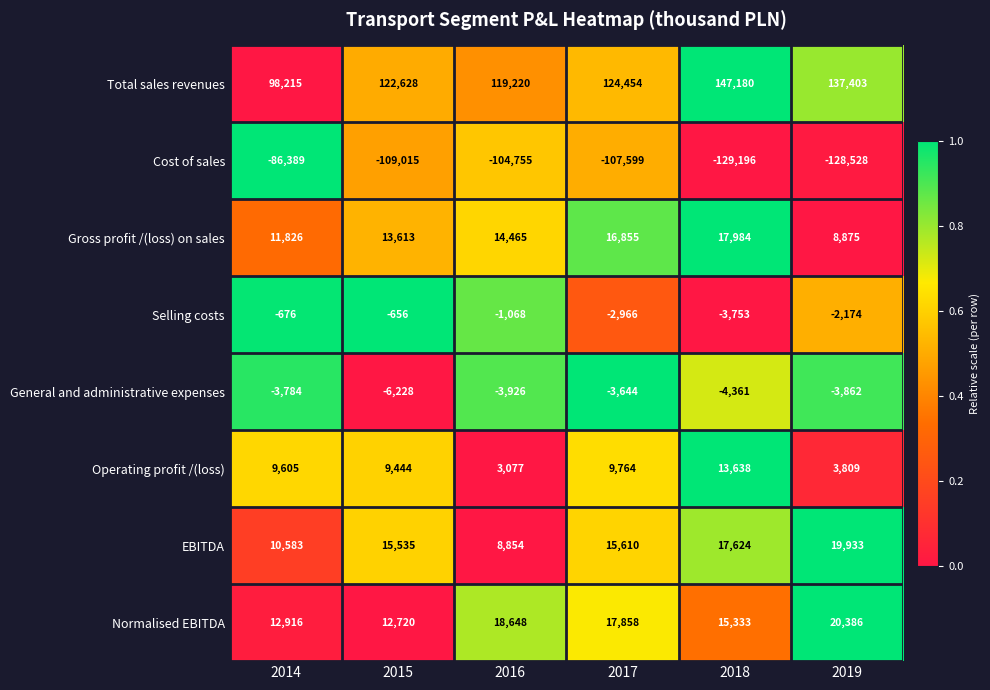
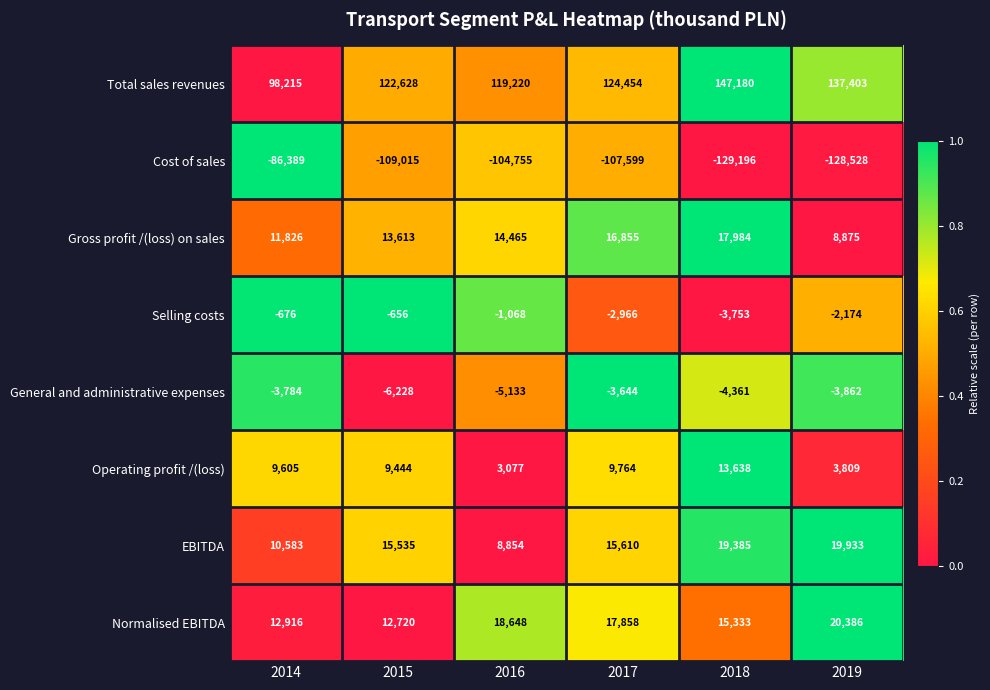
General and administrative expenses, 2016: -3,926 -> -5,133
EBITDA, 2018: 17,624 -> 19,385
